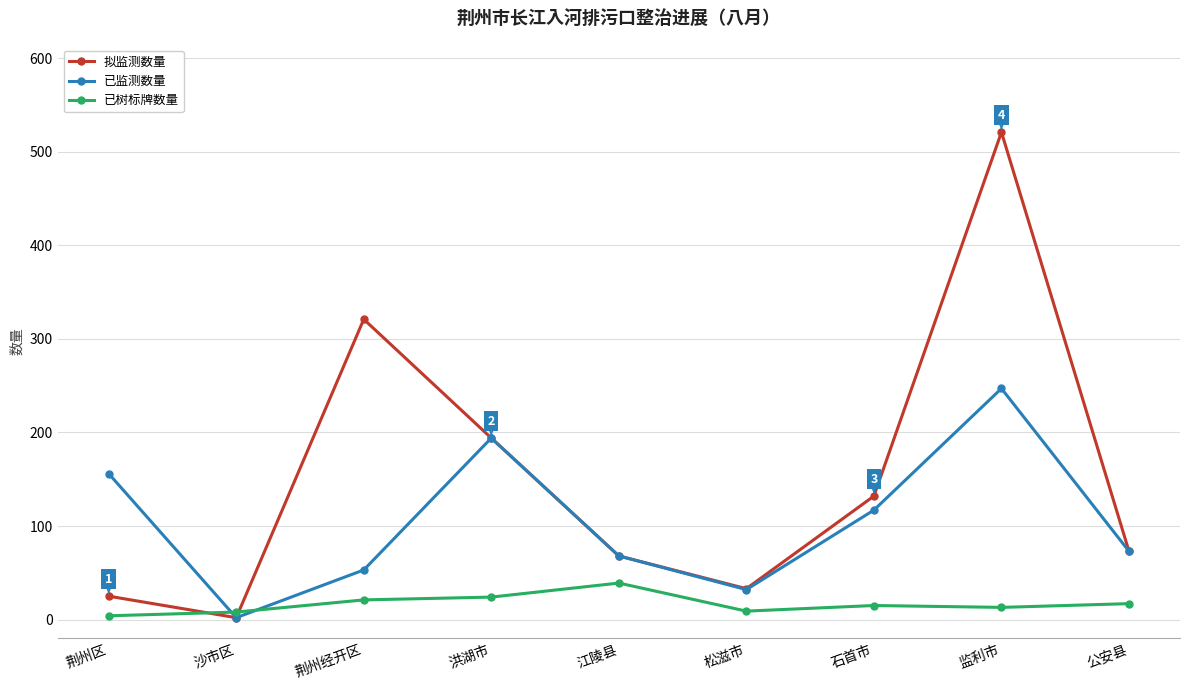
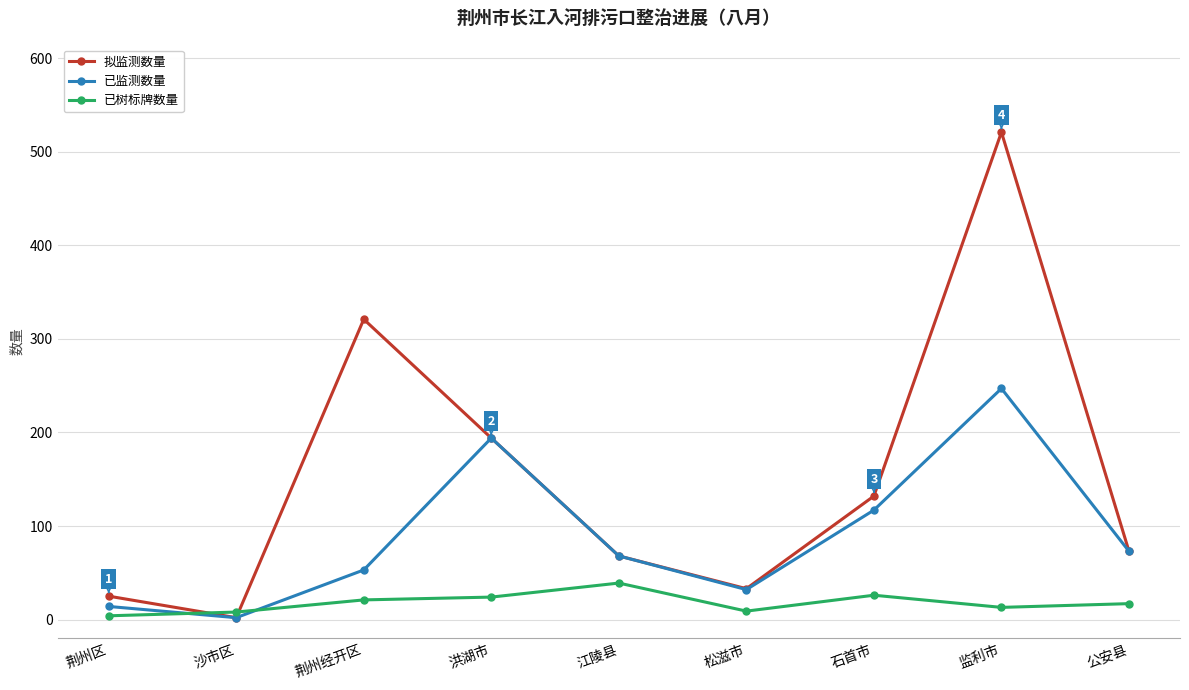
已监测数量, 荆州区: 160 -> 10
已树标牌数量, 石首市: 20 -> 30
